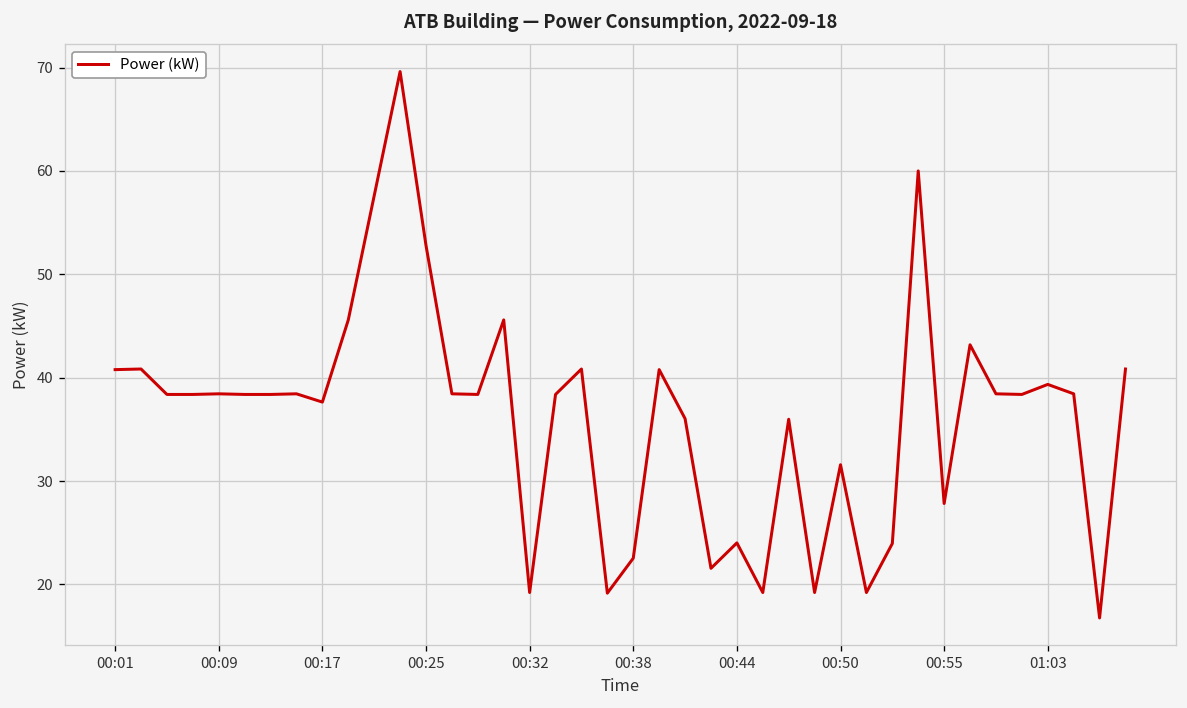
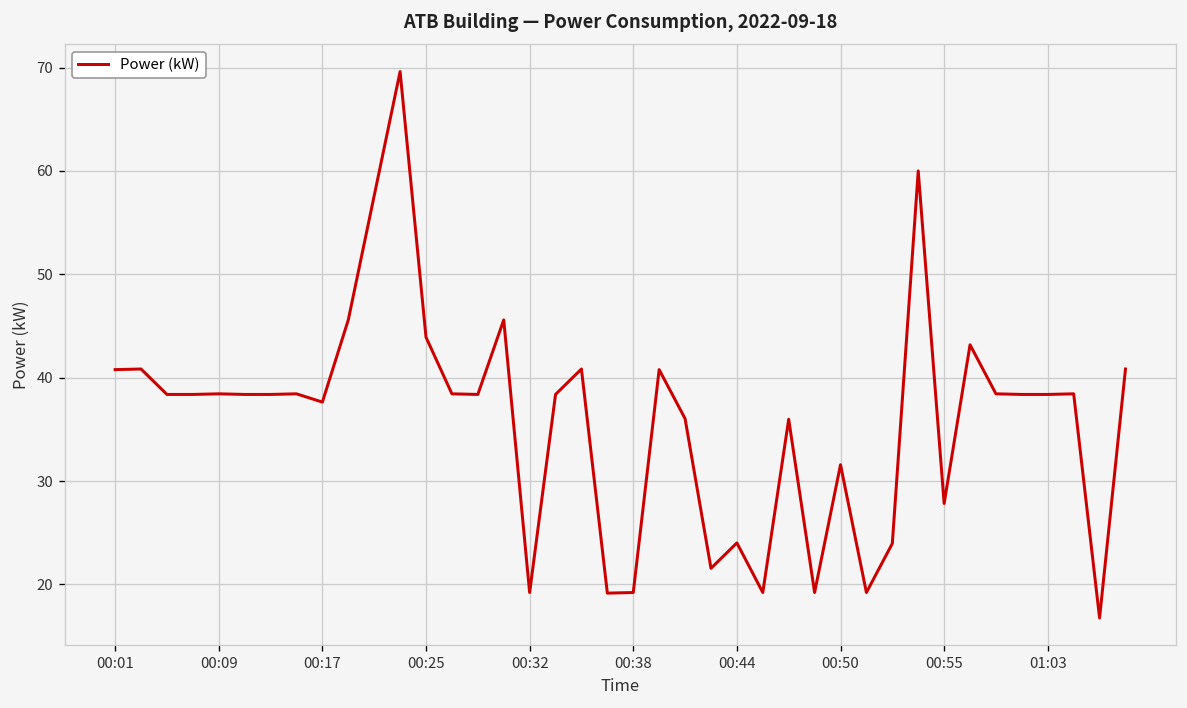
00:25: 53 -> 44
00:38: 23 -> 19
01:03: 39 -> 38
